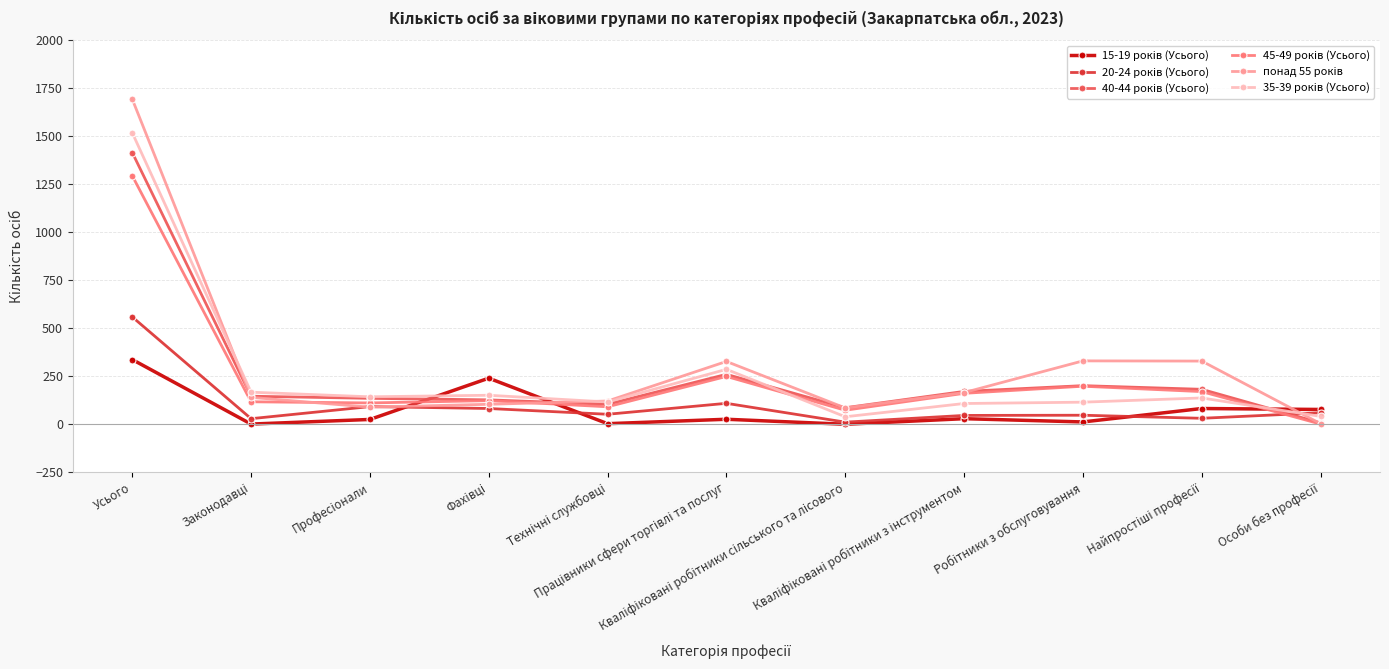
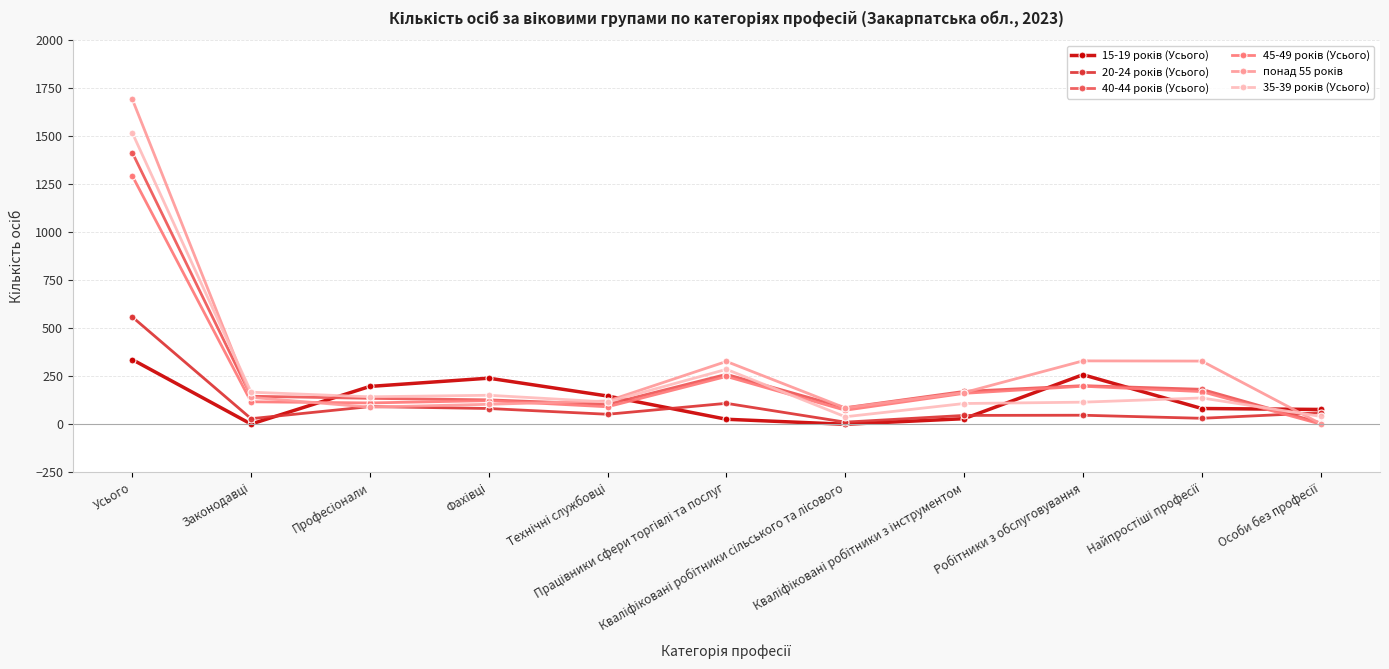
15-19 років (Усього), Професіонали: 30 -> 200
15-19 років (Усього), Технічні службовці: 0 -> 150
15-19 років (Усього), Робітники з обслуговування: 10 -> 260
